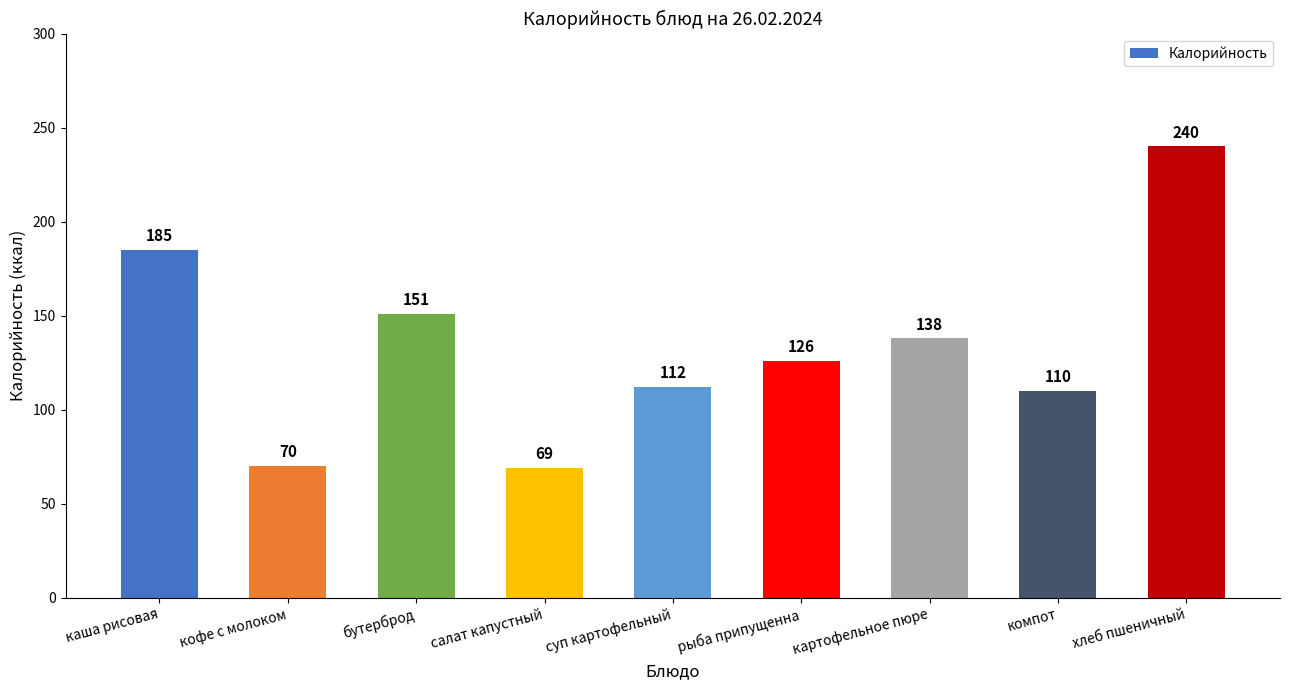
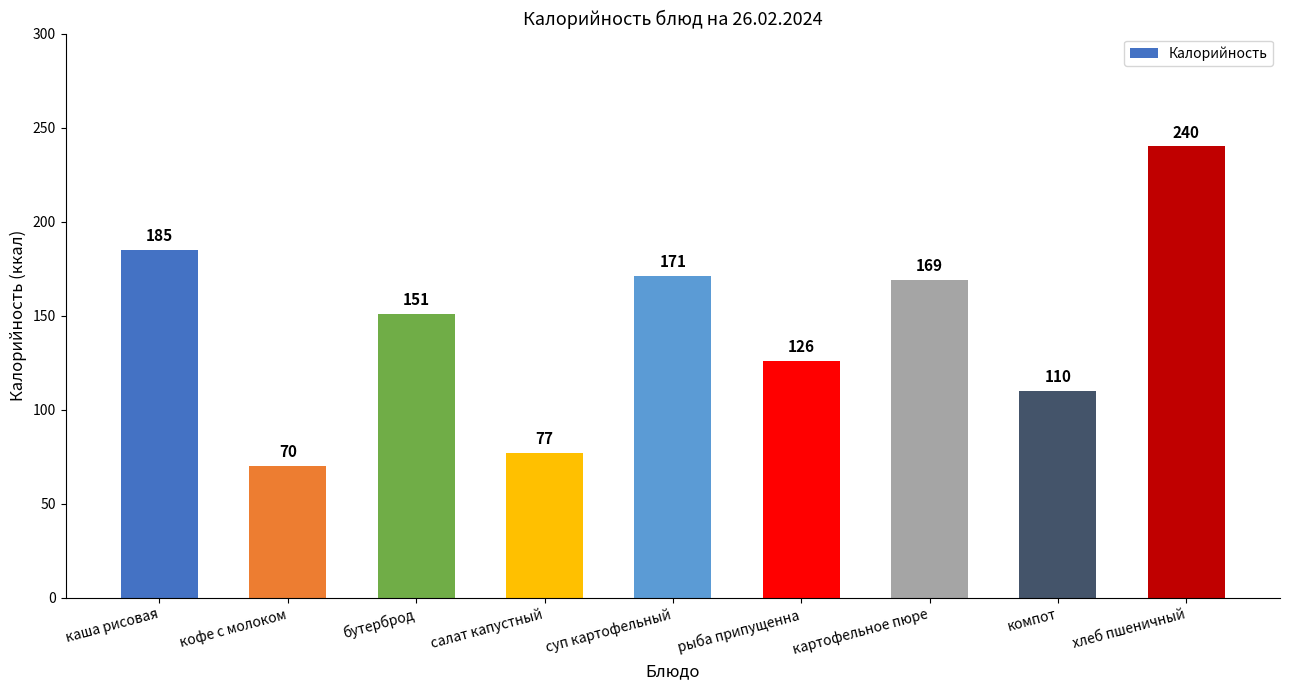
салат капустный: 69 -> 77
суп картофельный: 112 -> 171
картофельное пюре: 138 -> 169
